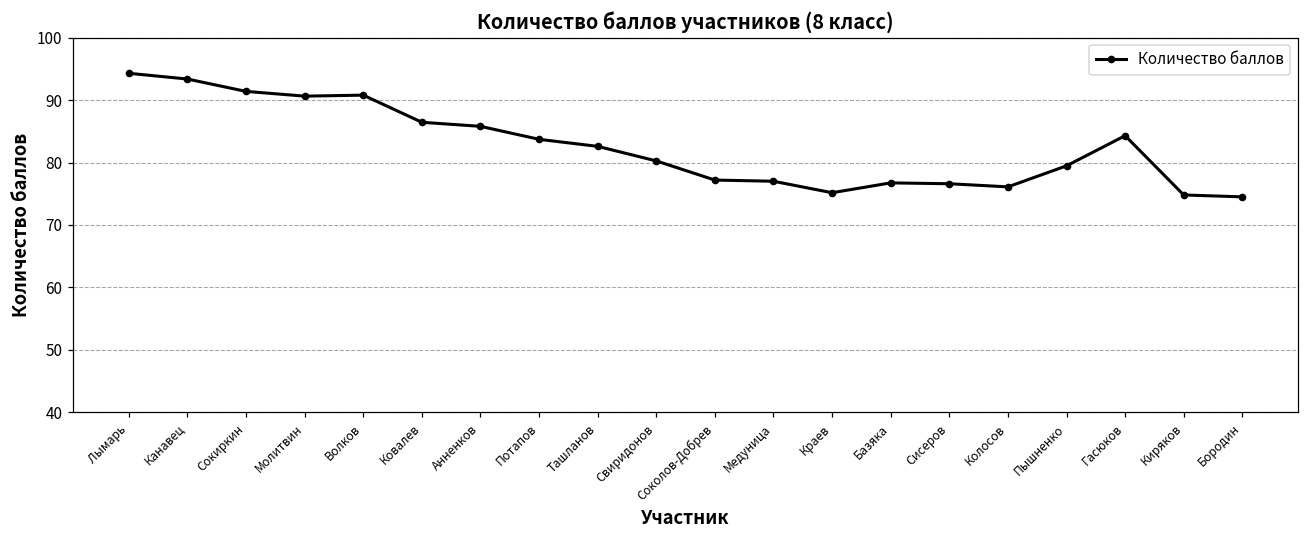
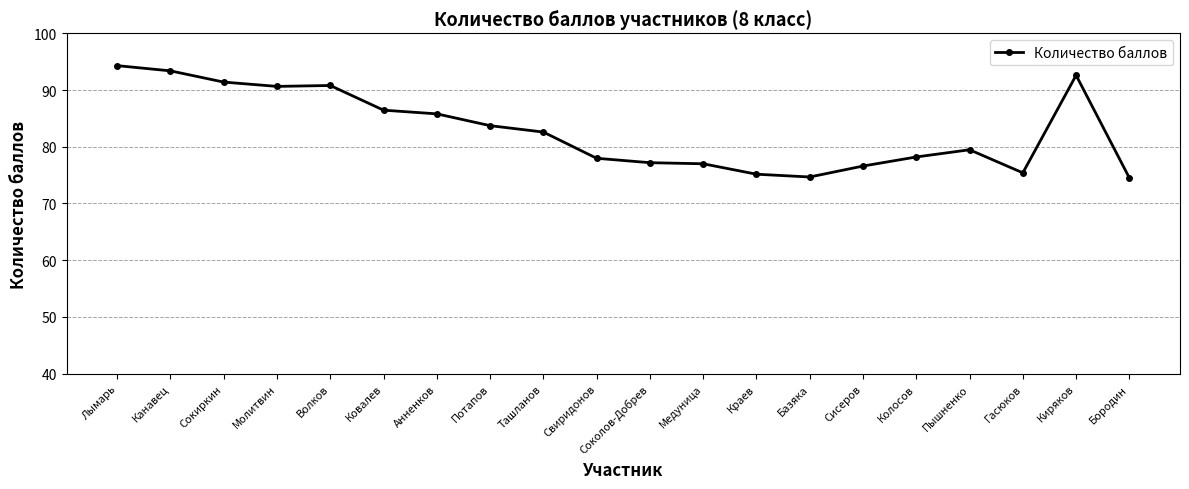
Свиридонов: 80 -> 78
Базяка: 77 -> 75
Колосов: 76 -> 78
Гасюков: 84 -> 75
Киряков: 75 -> 93
